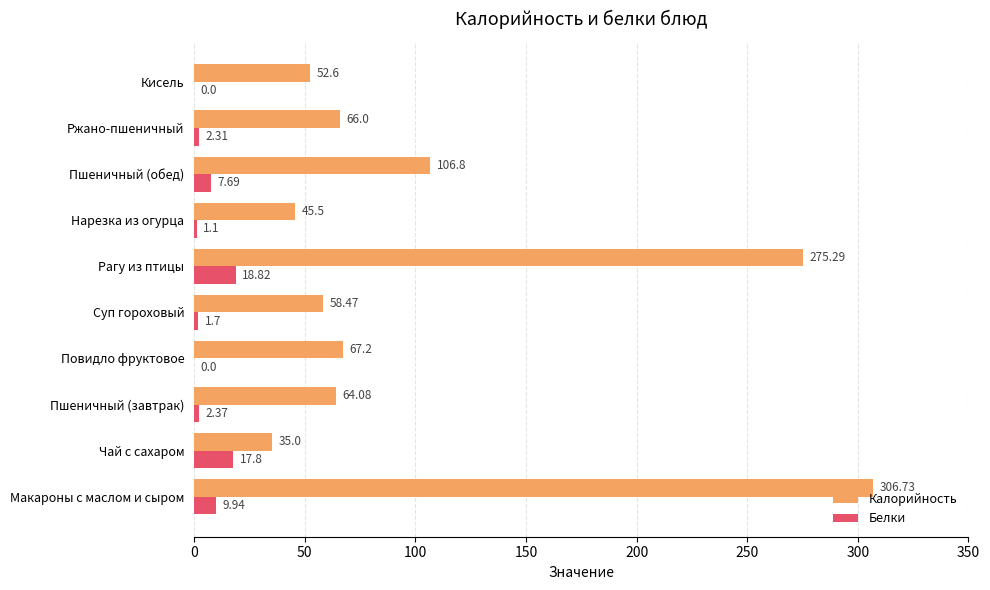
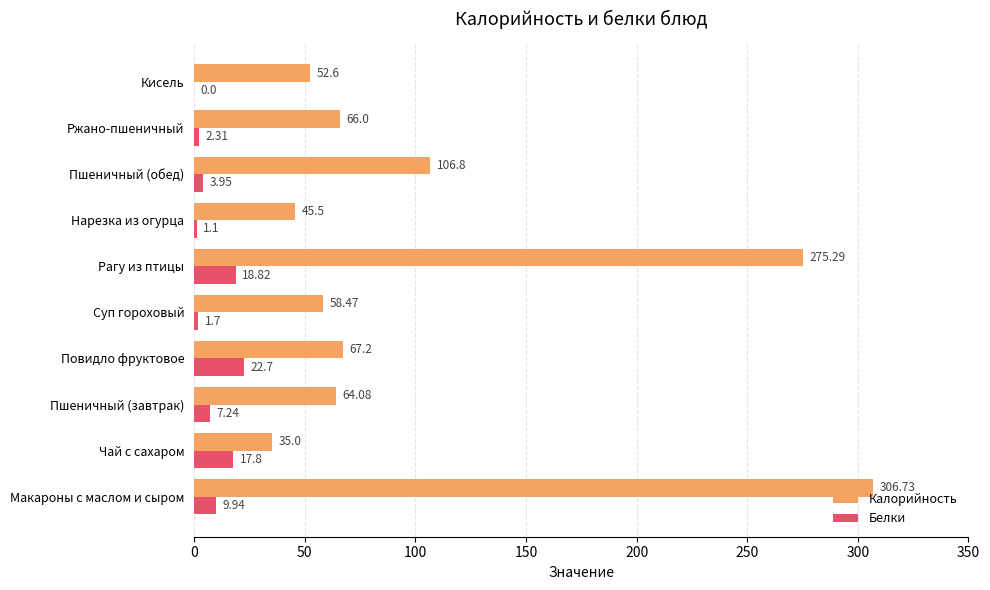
Белки, Пшеничный (обед): 7.69 -> 3.95
Белки, Повидло фруктовое: 0.0 -> 22.7
Белки, Пшеничный (завтрак): 2.37 -> 7.24
